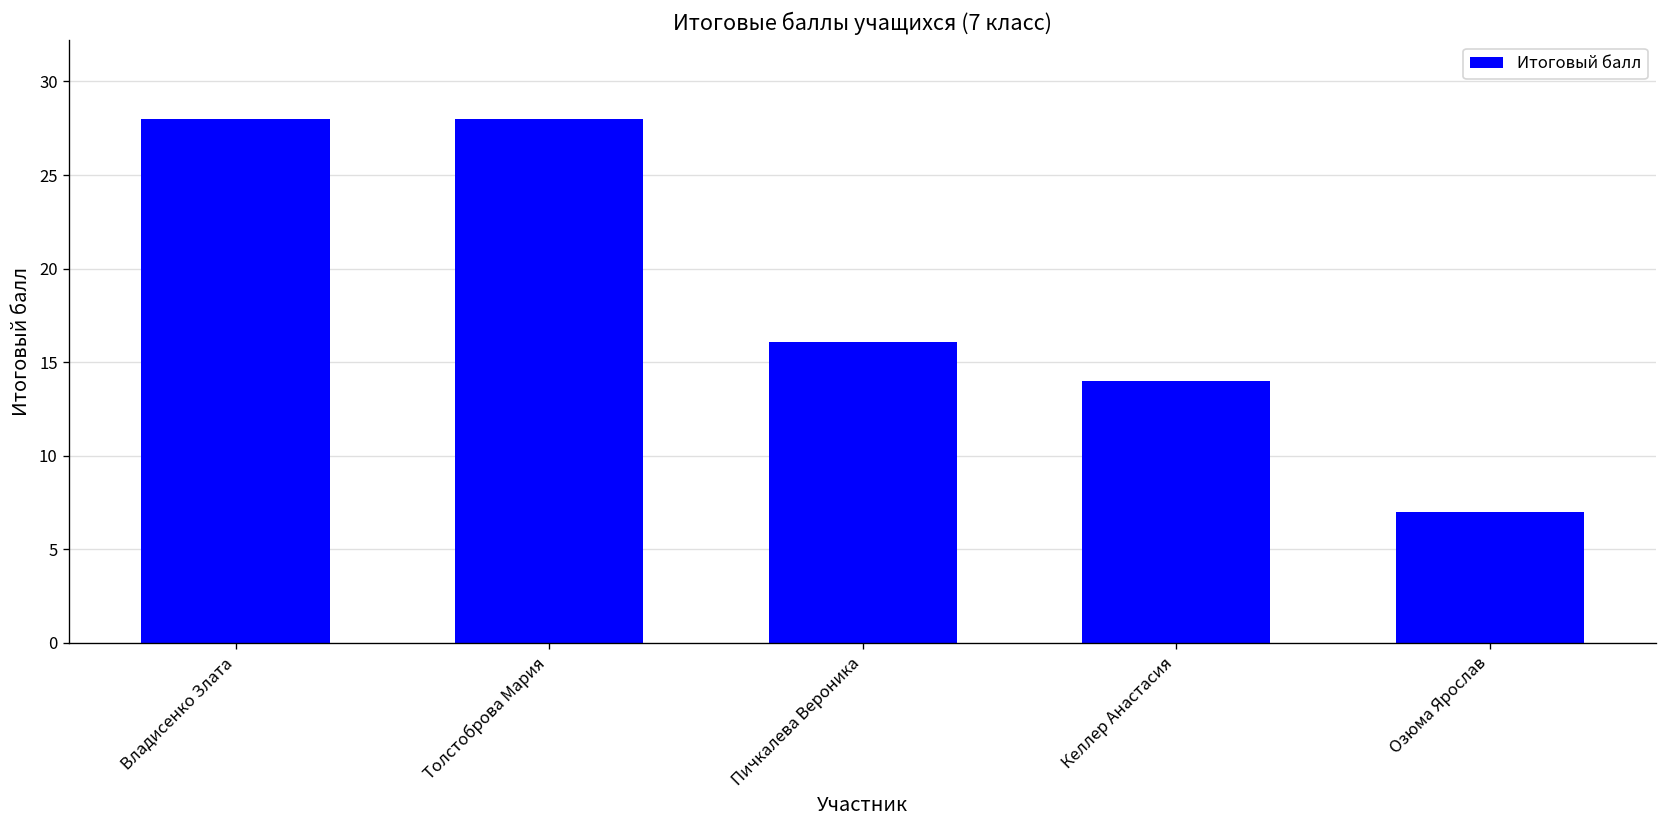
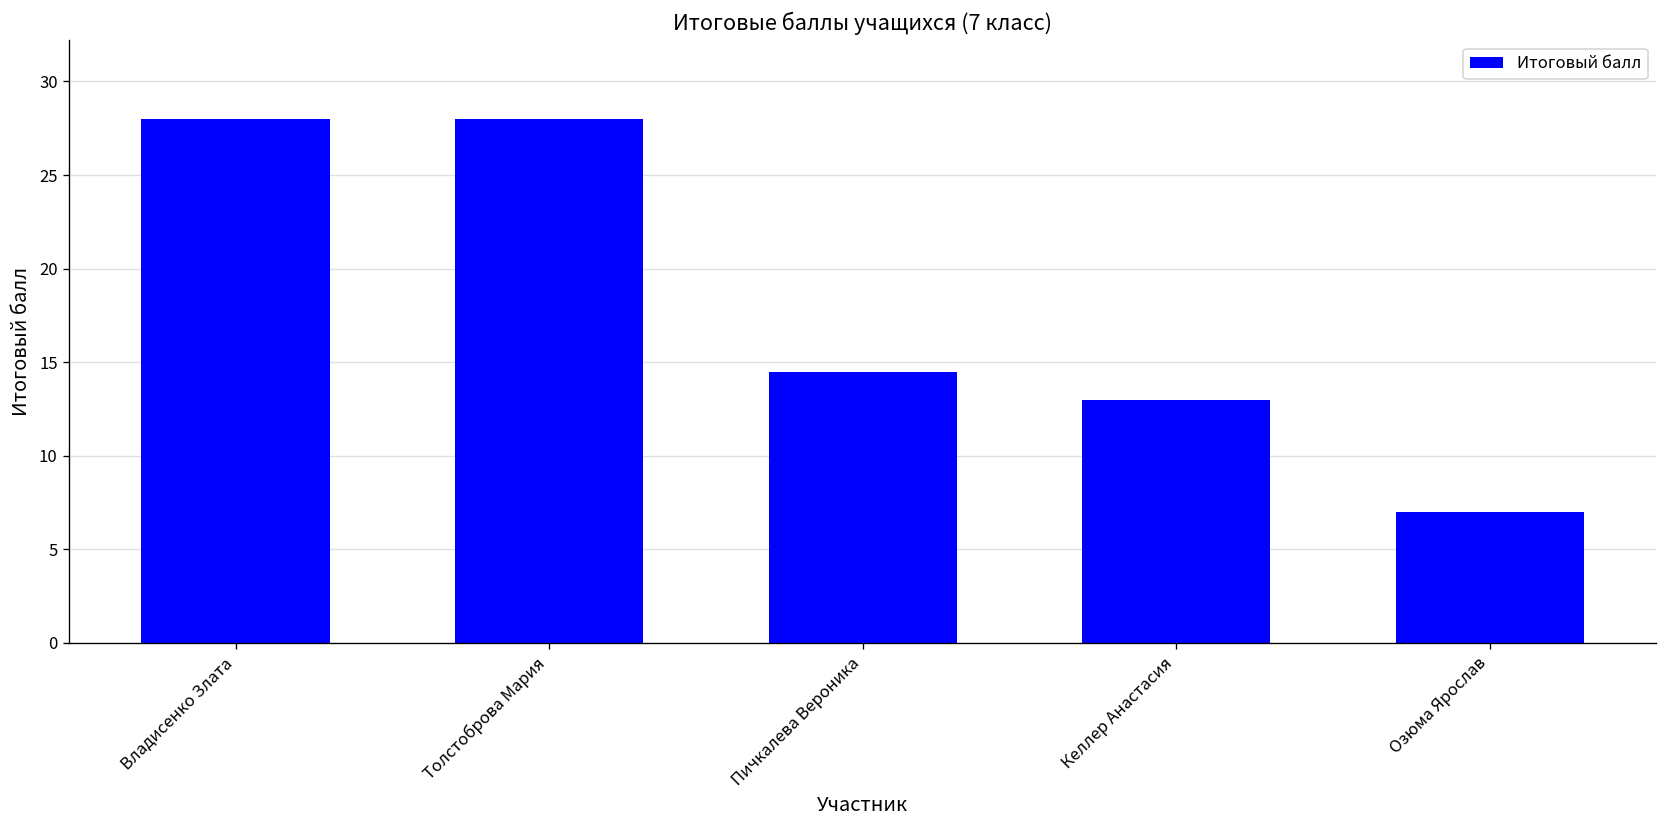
Пичкалева Вероника: 16.1 -> 14.5
Келлер Анастасия: 14 -> 13
